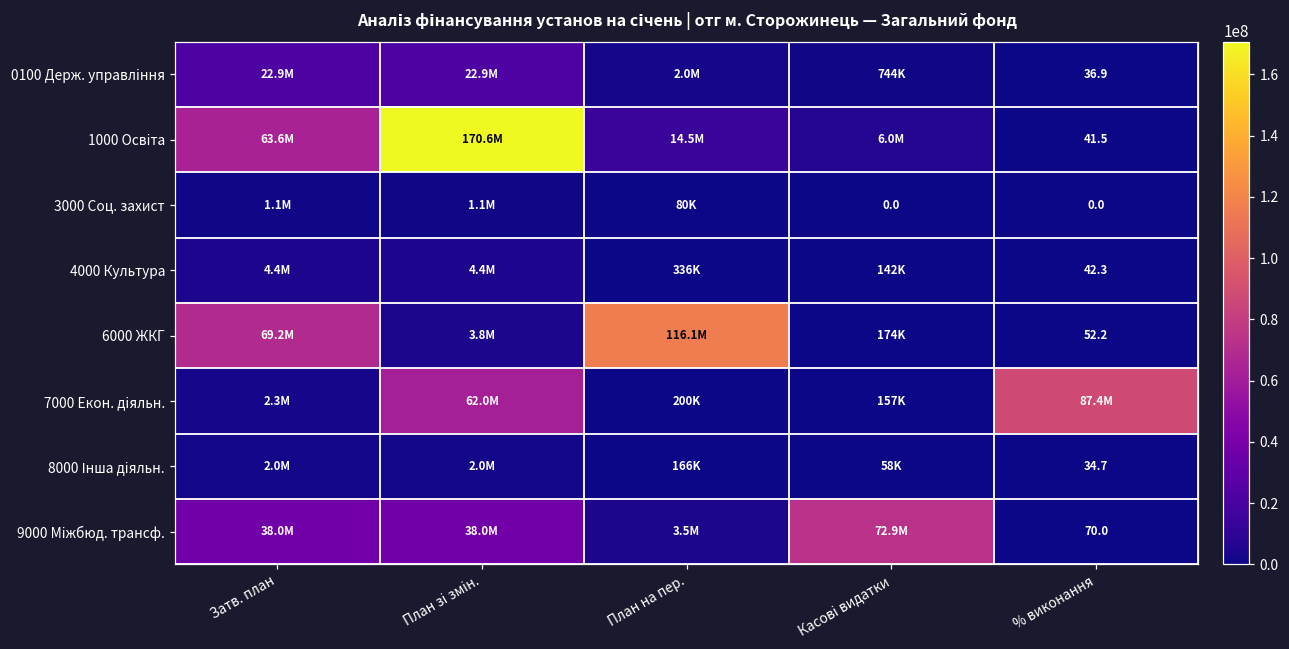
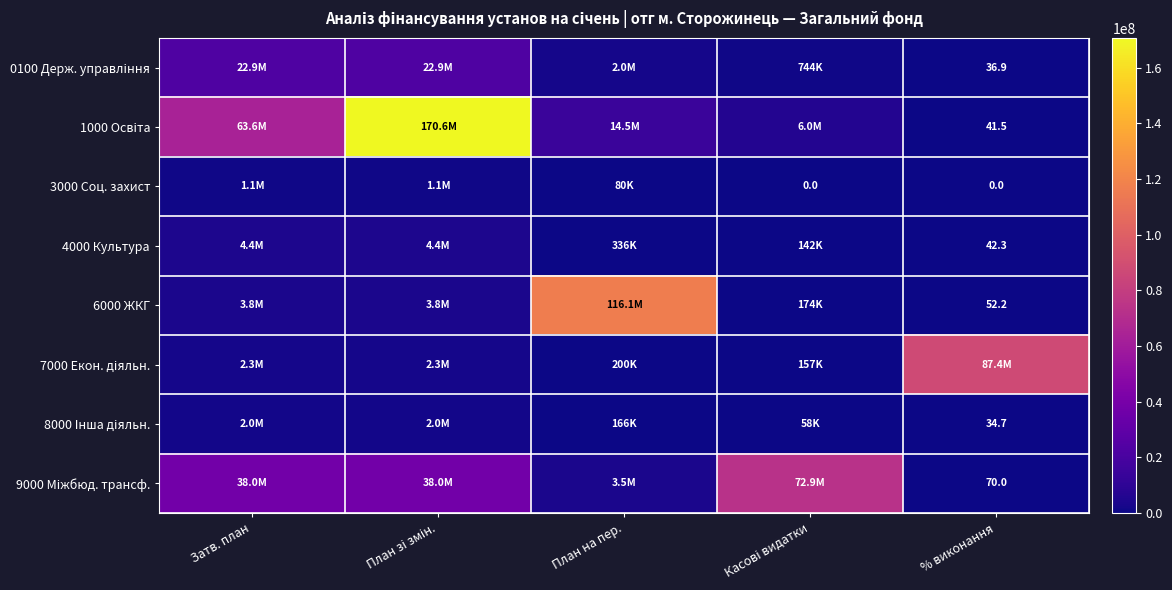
6000 ЖКГ, Затв. план: 69.2M -> 3.8M
7000 Екон. діяльн., План зі змін.: 62.0M -> 2.3M
